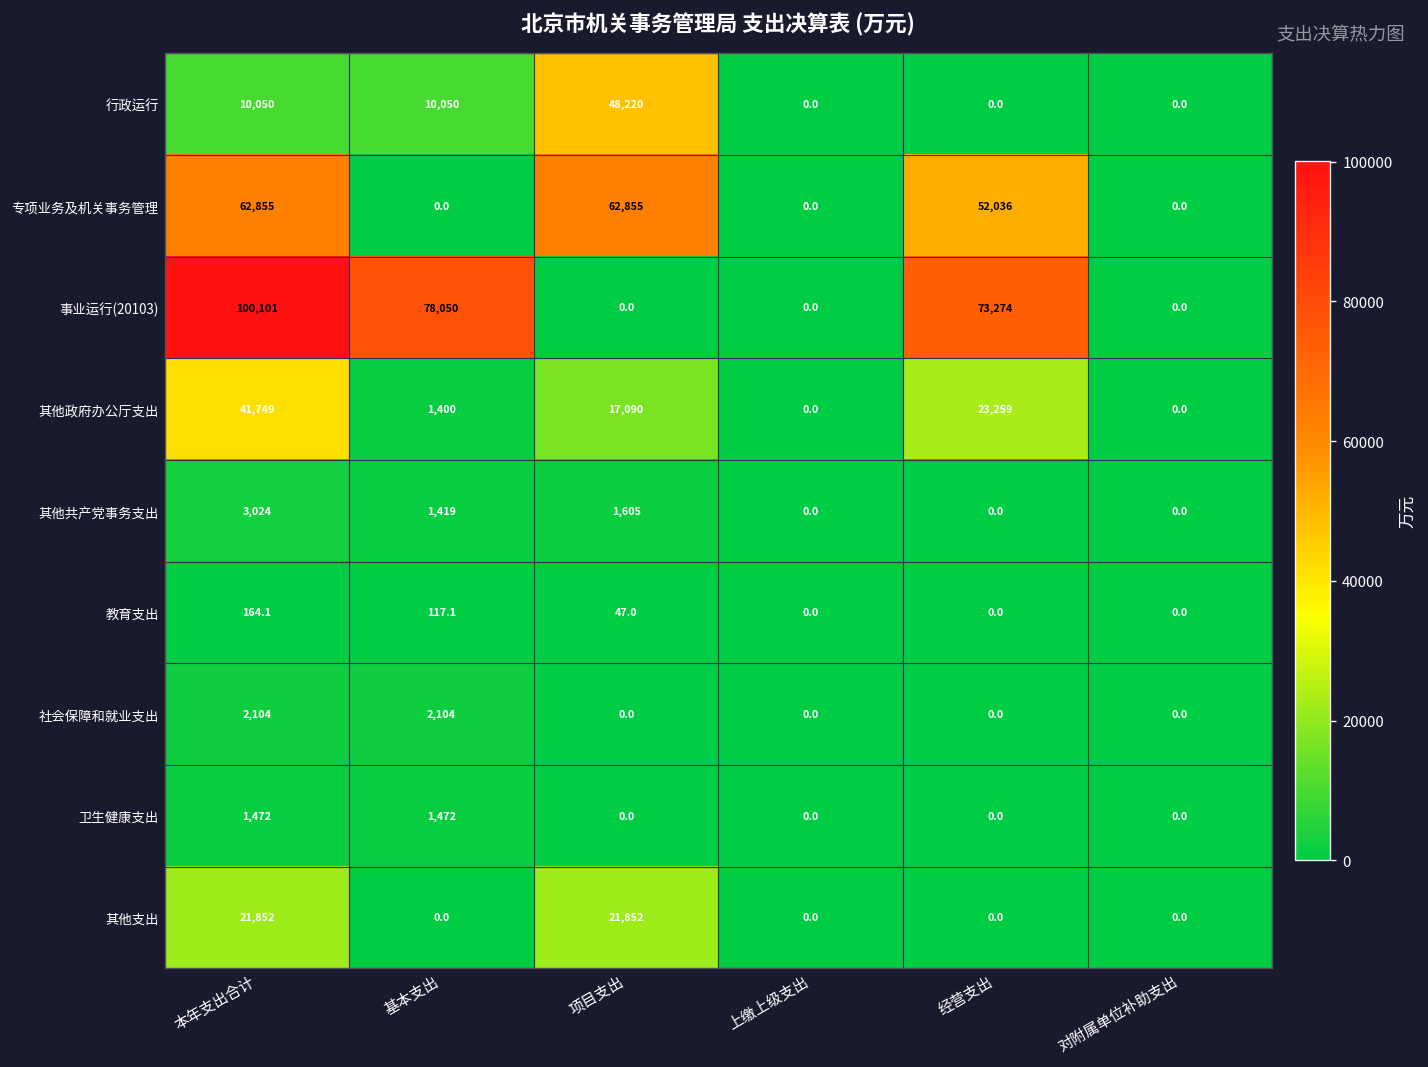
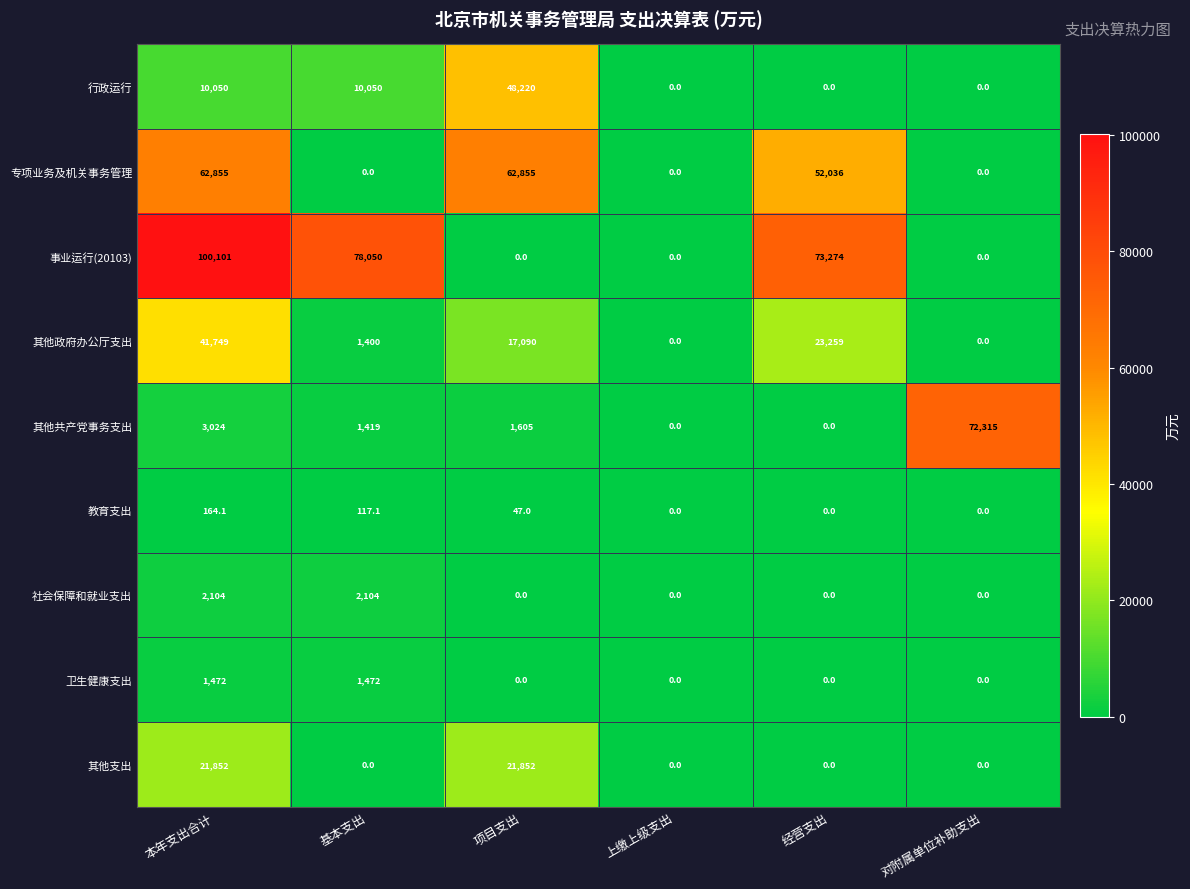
其他共产党事务支出, 对附属单位补助支出: 0.0 -> 72,315
